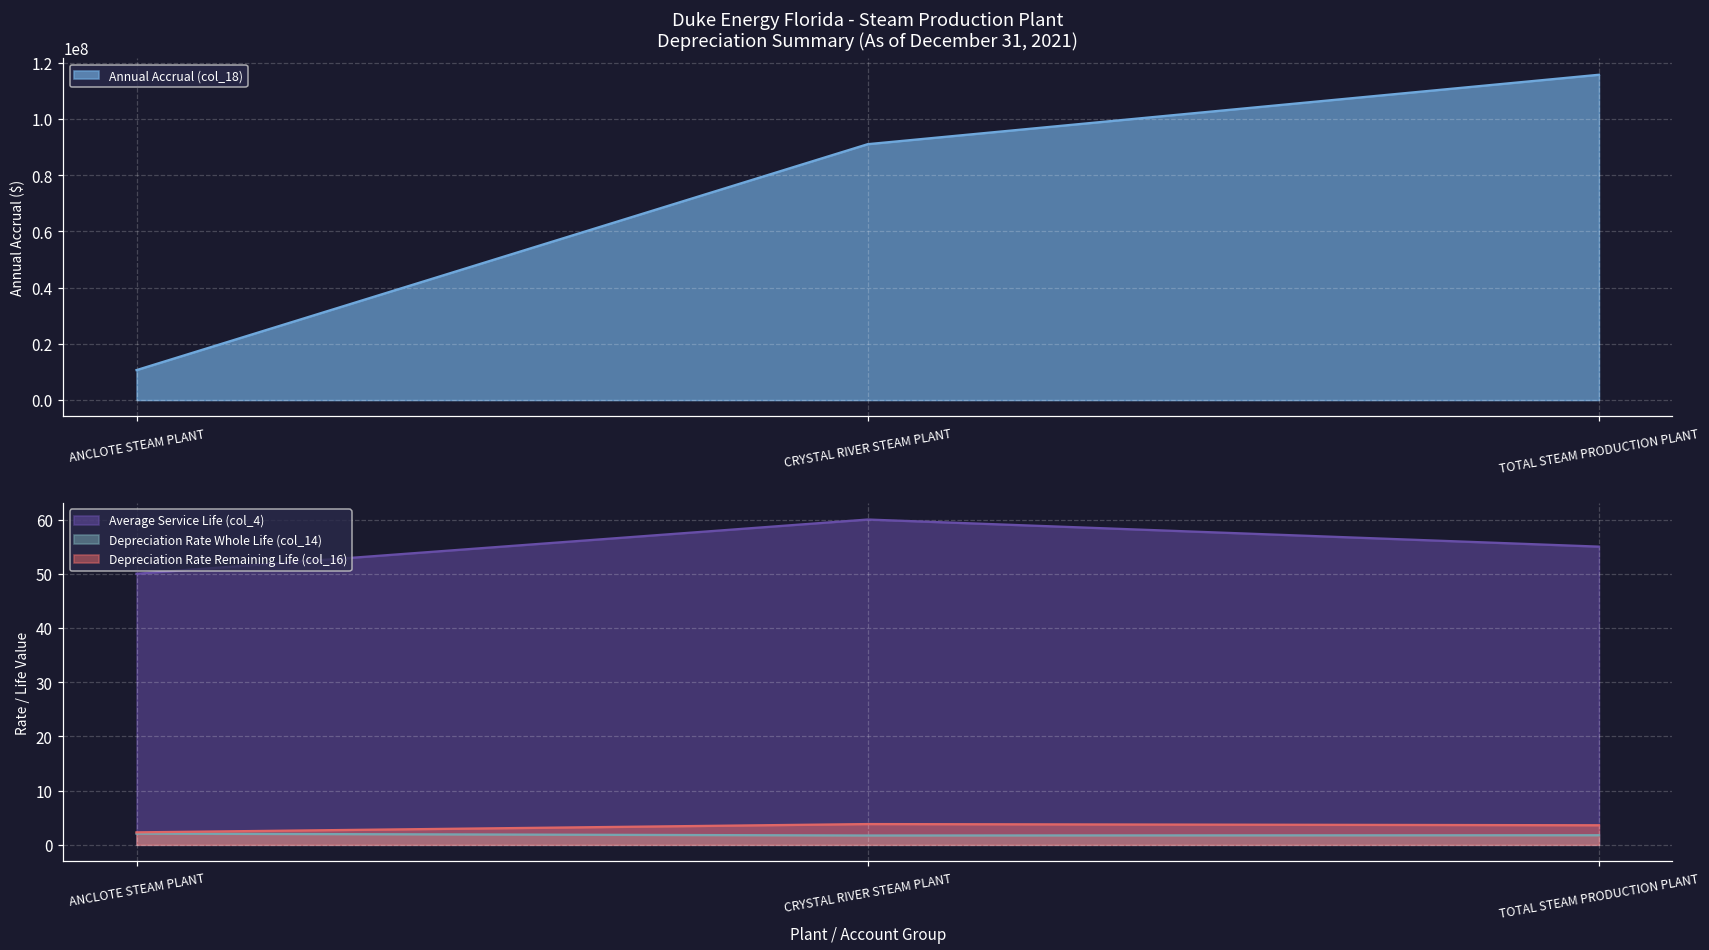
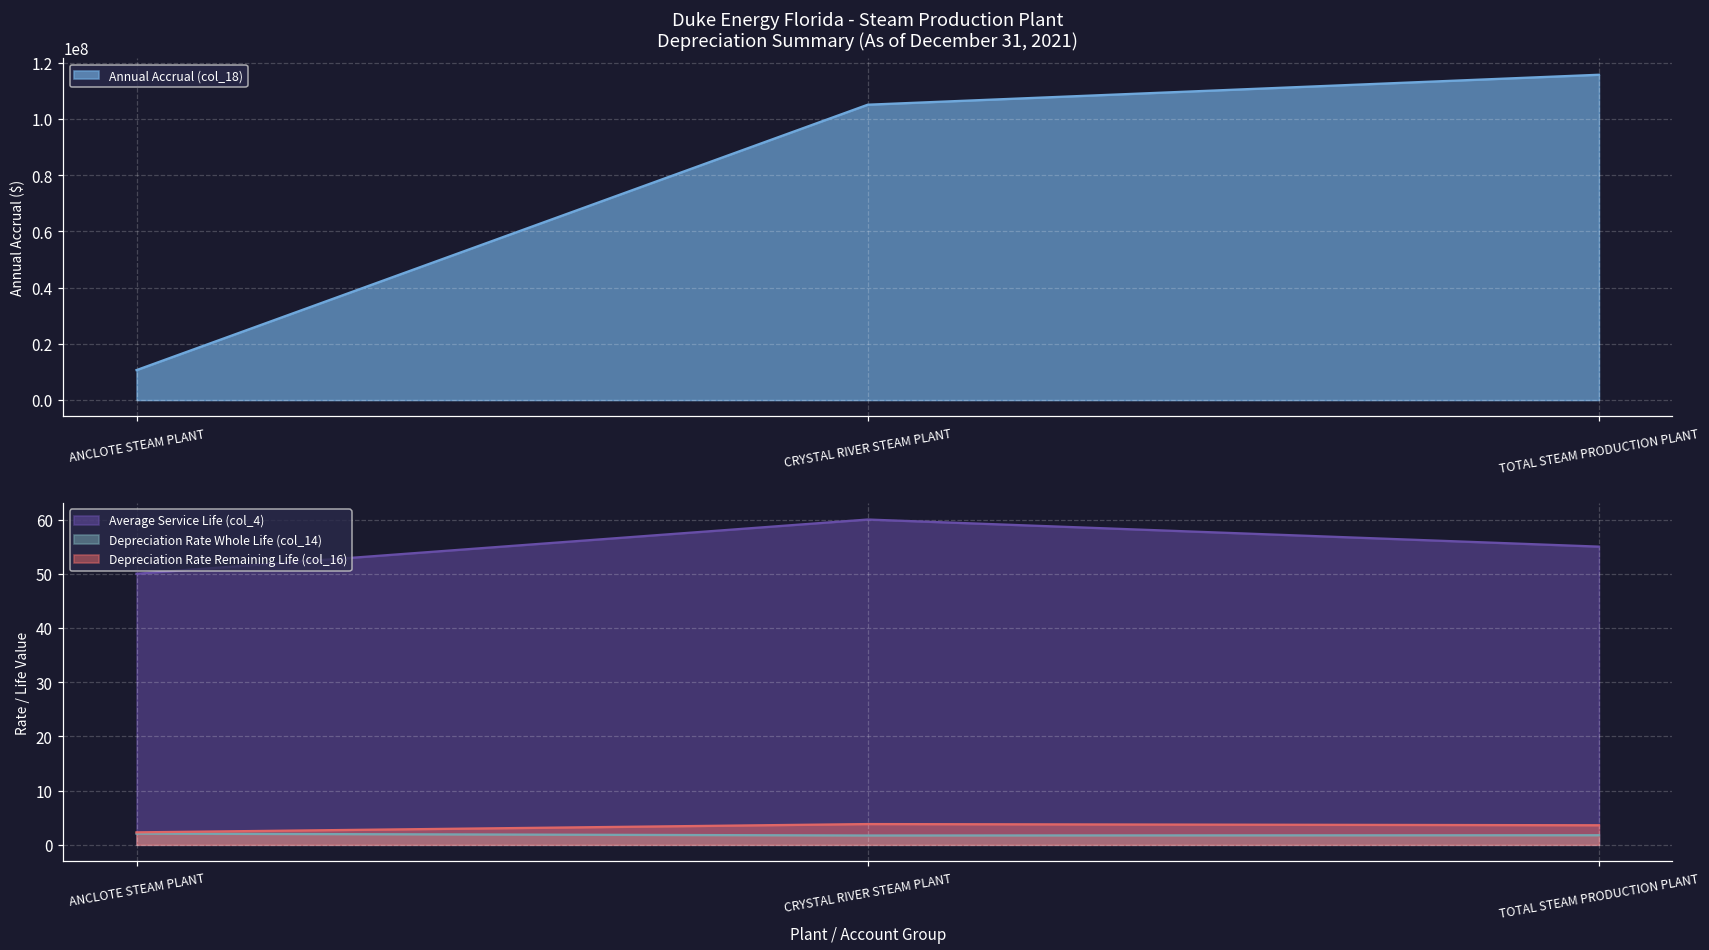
Duke Energy Florida - Steam Production Plant Depreciation Summary (As of December 31, 2021), CRYSTAL RIVER STEAM PLANT: 91000000 -> 105000000
